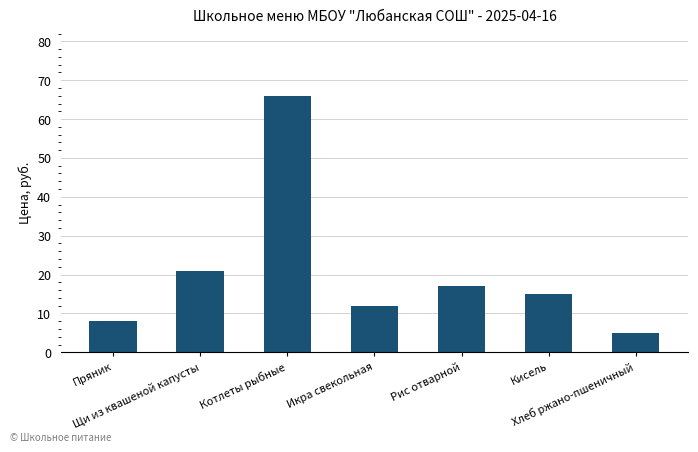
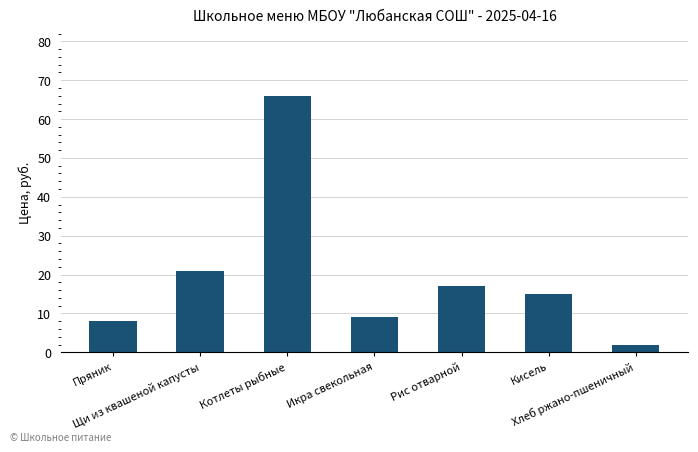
Икра свекольная: 12 -> 9
Хлеб ржано-пшеничный: 5 -> 2
